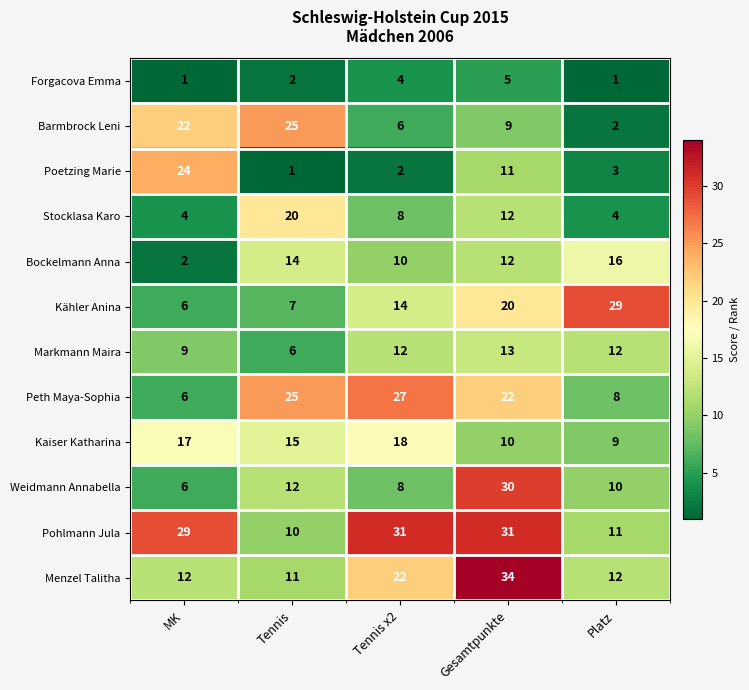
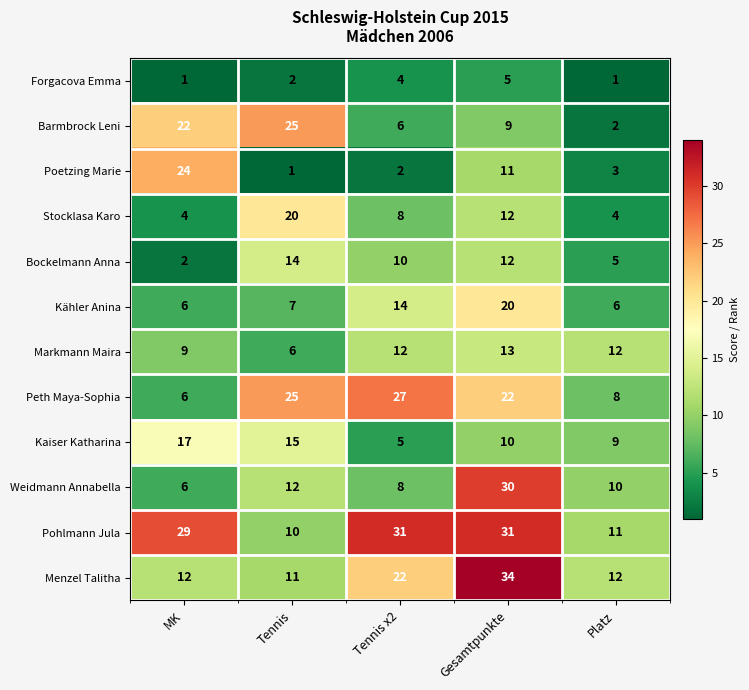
Bockelmann Anna, Platz: 16 -> 5
Kähler Anina, Platz: 29 -> 6
Kaiser Katharina, Tennis x2: 18 -> 5
